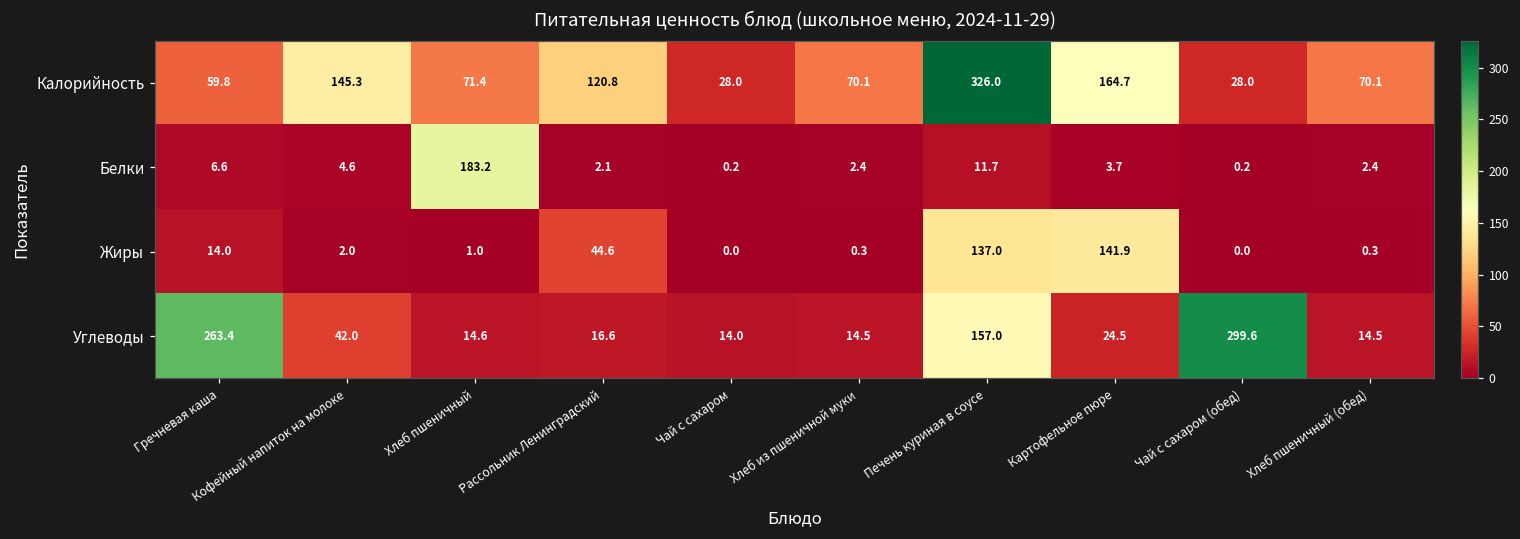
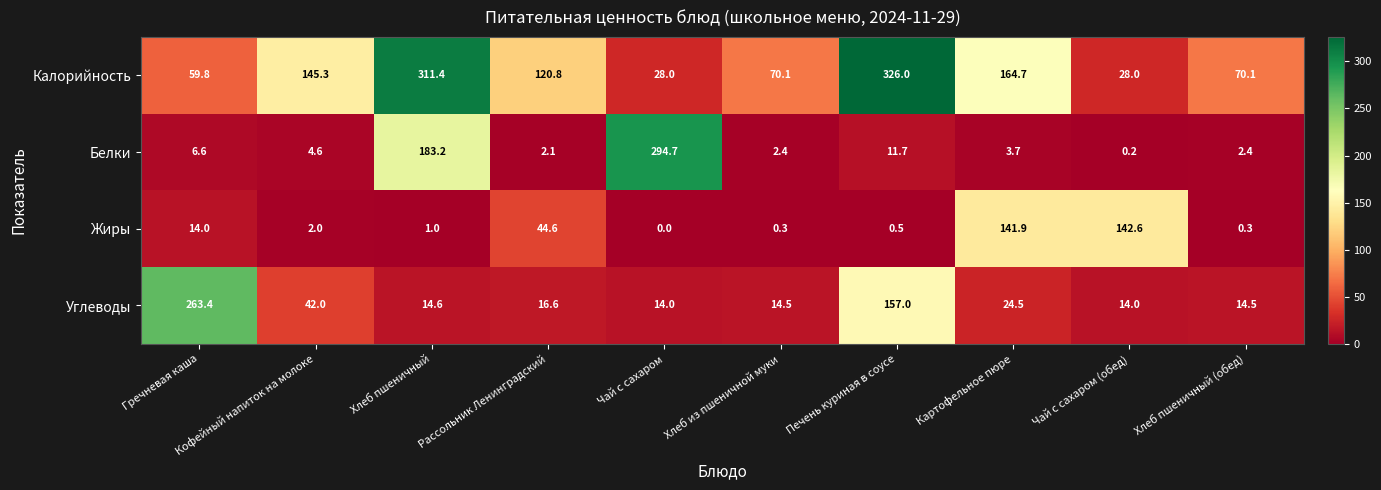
Калорийность, Хлеб пшеничный: 71.4 -> 311.4
Белки, Чай с сахаром: 0.2 -> 294.7
Жиры, Печень куриная в соусе: 137.0 -> 0.5
Жиры, Чай с сахаром (обед): 0.0 -> 142.6
Углеводы, Чай с сахаром (обед): 299.6 -> 14.0
